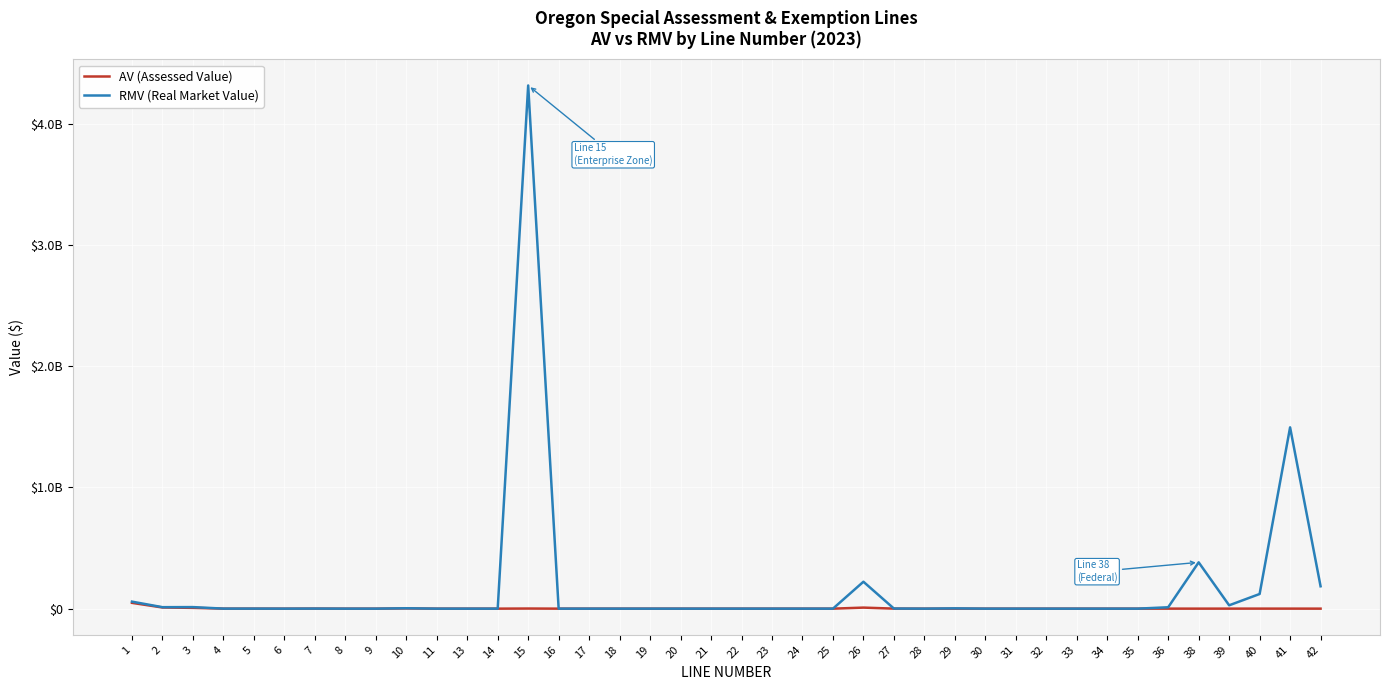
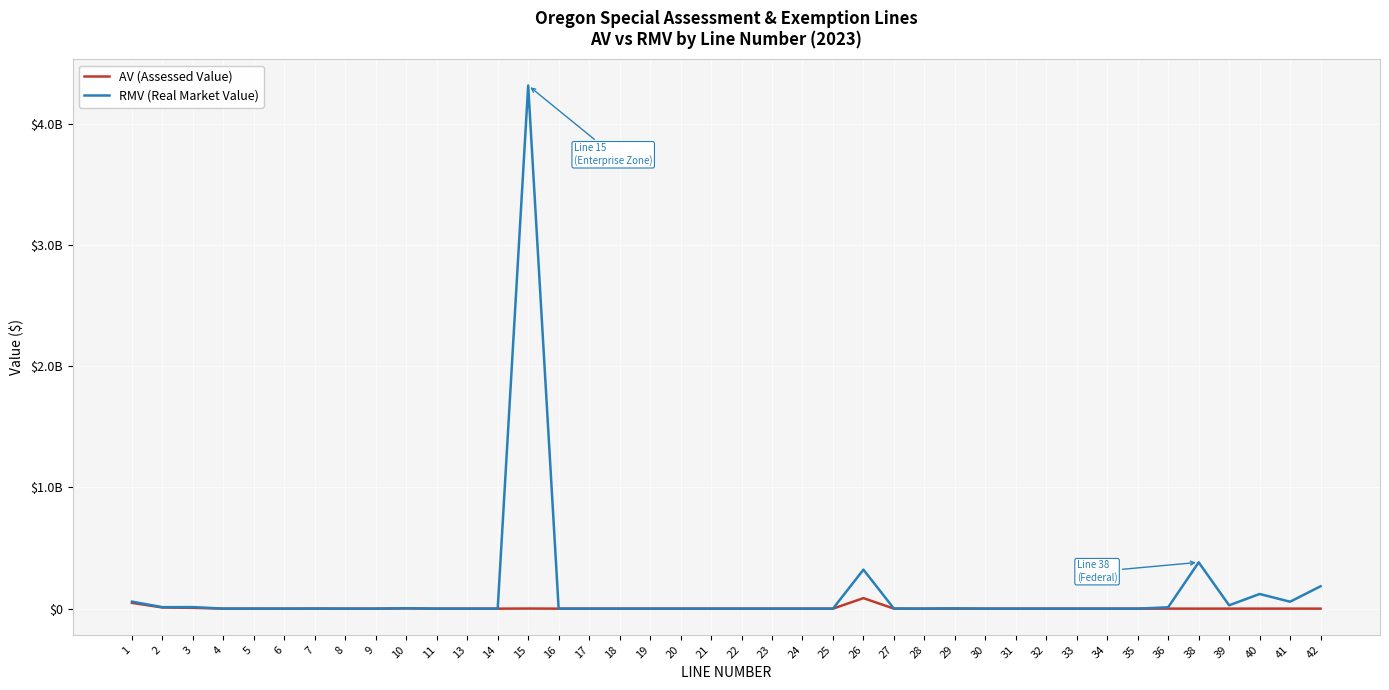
AV (Assessed Value), 26: $10000000 -> $90000000
RMV (Real Market Value), 26: $220000000 -> $320000000
RMV (Real Market Value), 41: $1490000000 -> $60000000
